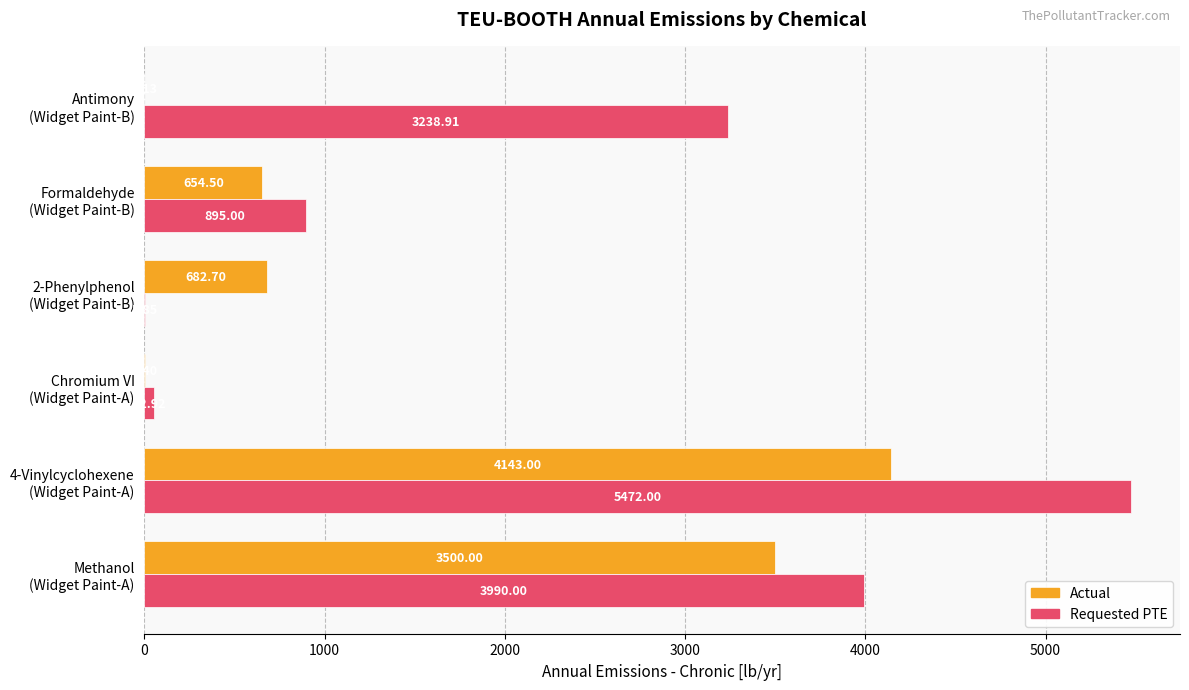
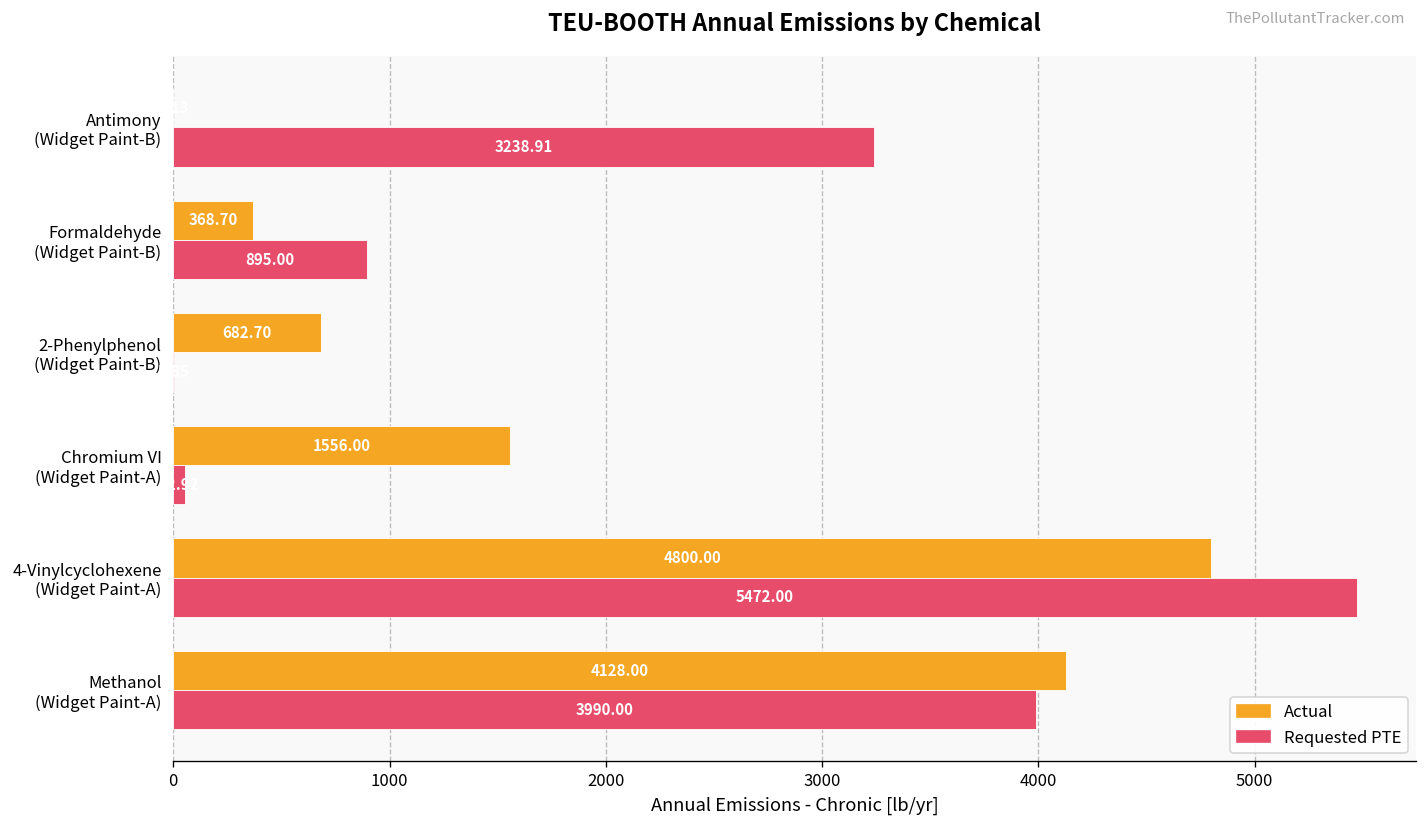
Actual, Formaldehyde (Widget Paint-B): 654.50 -> 368.70
Actual, Chromium VI (Widget Paint-A): 0 -> 1560
Actual, 4-Vinylcyclohexene (Widget Paint-A): 4143.00 -> 4800.00
Actual, Methanol (Widget Paint-A): 3500.00 -> 4128.00
